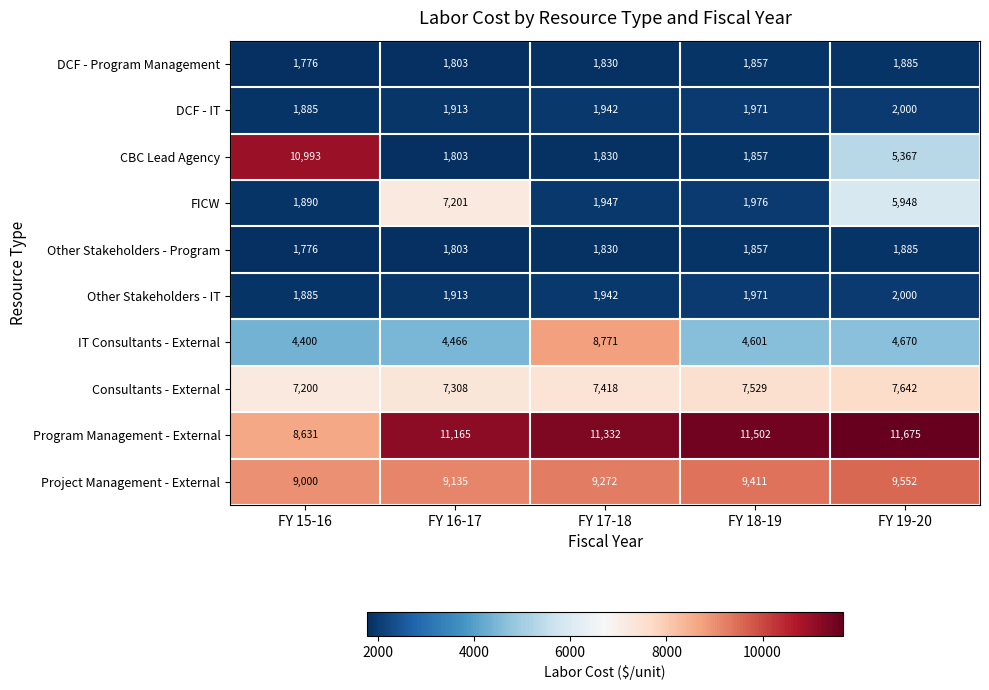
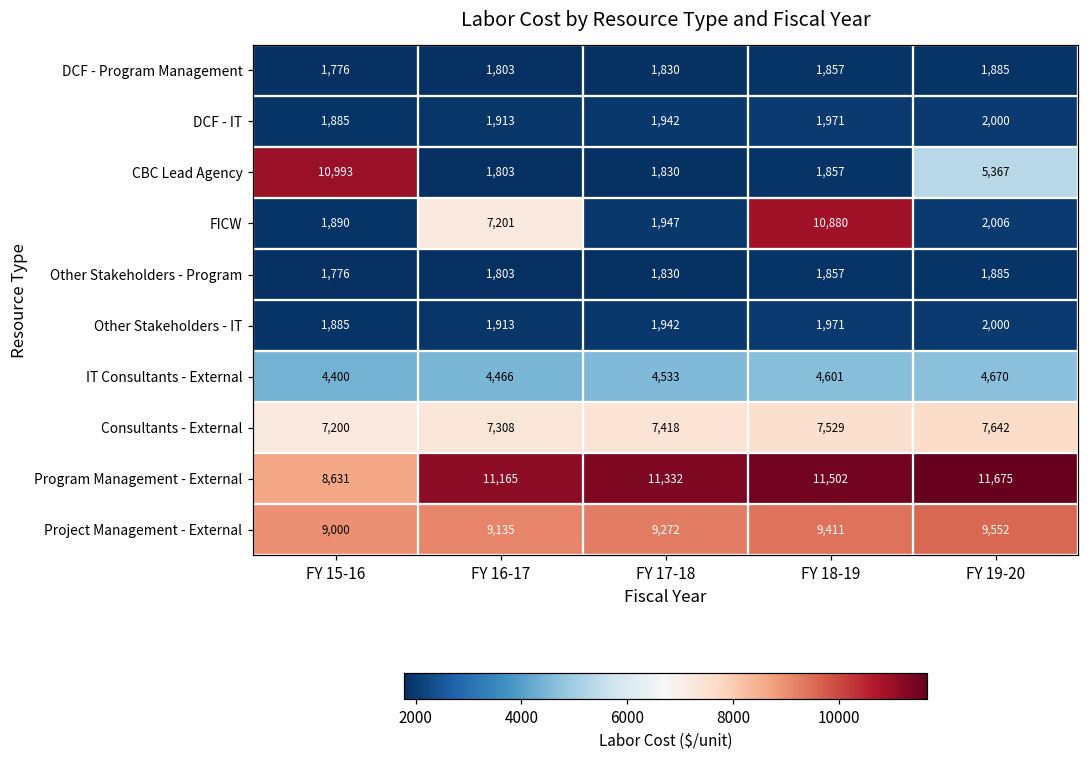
FICW, FY 18-19: 1,976 -> 10,880
FICW, FY 19-20: 5,948 -> 2,006
IT Consultants - External, FY 17-18: 8,771 -> 4,533
